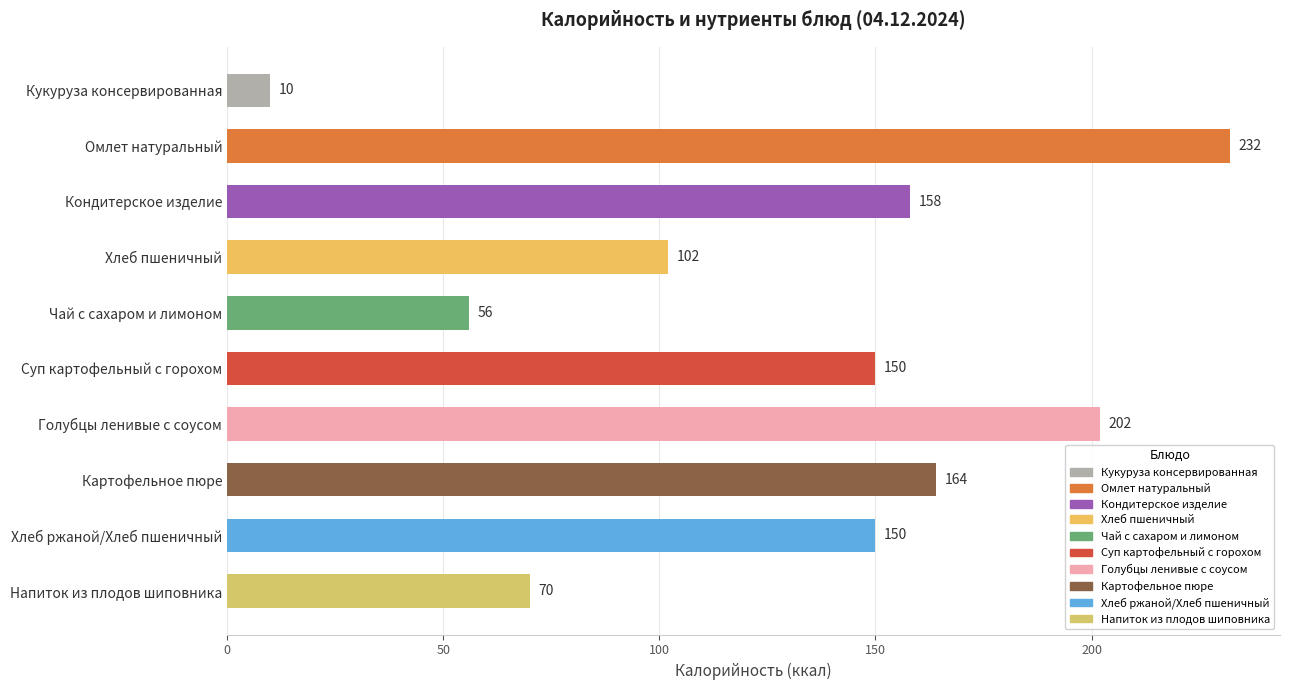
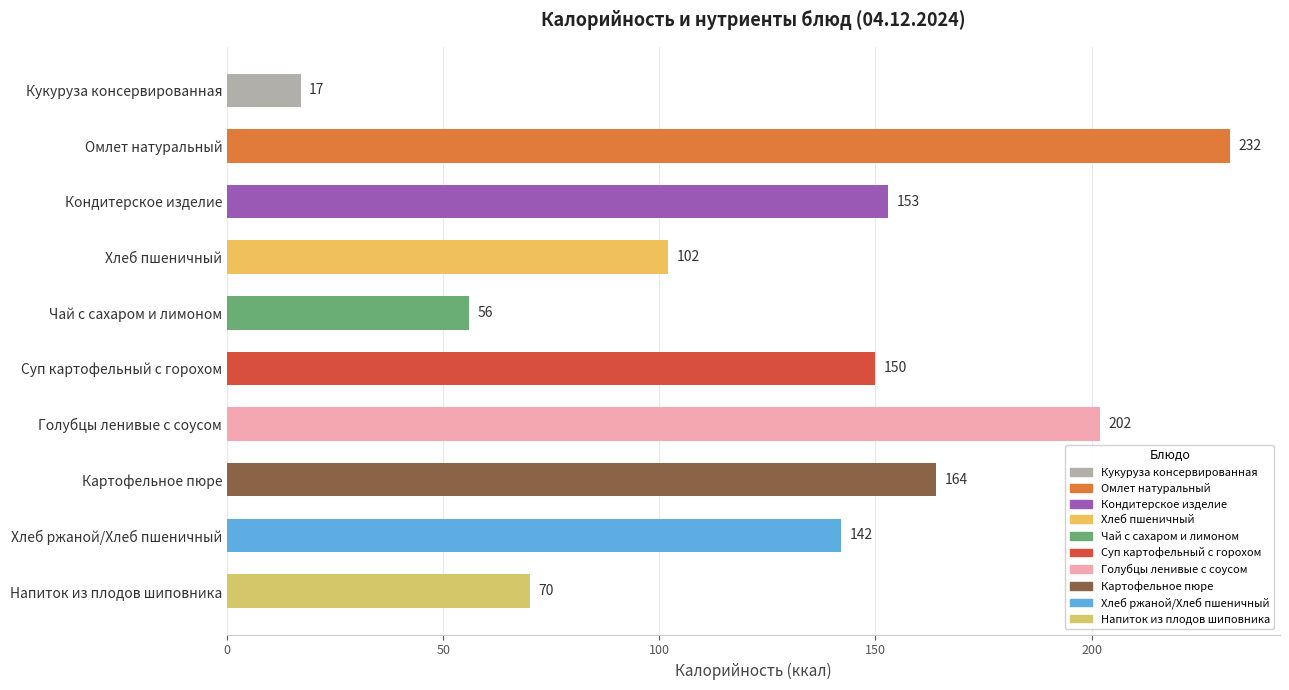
Кукуруза консервированная: 10 -> 17
Кондитерское изделие: 158 -> 153
Хлеб ржаной/Хлеб пшеничный: 150 -> 142
